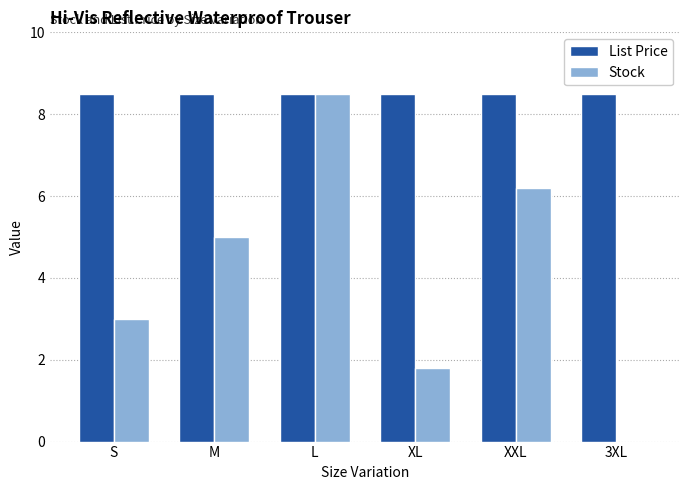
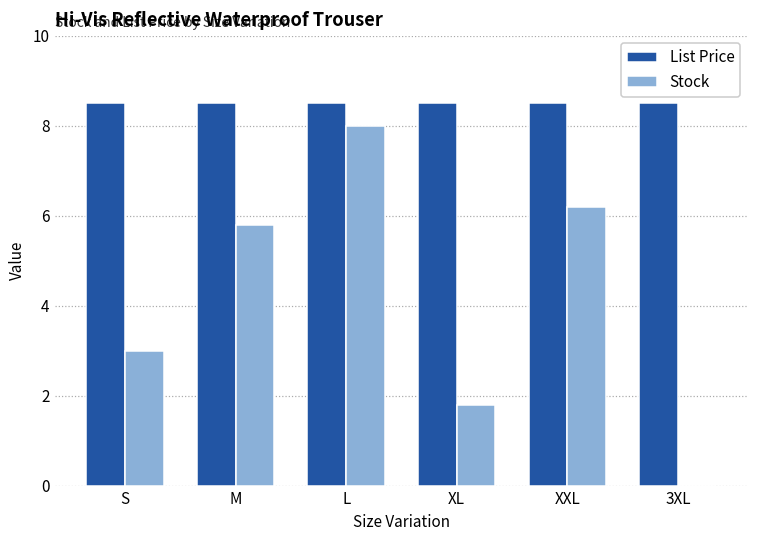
Stock, M: 5.0 -> 5.8
Stock, L: 8.5 -> 8.0
